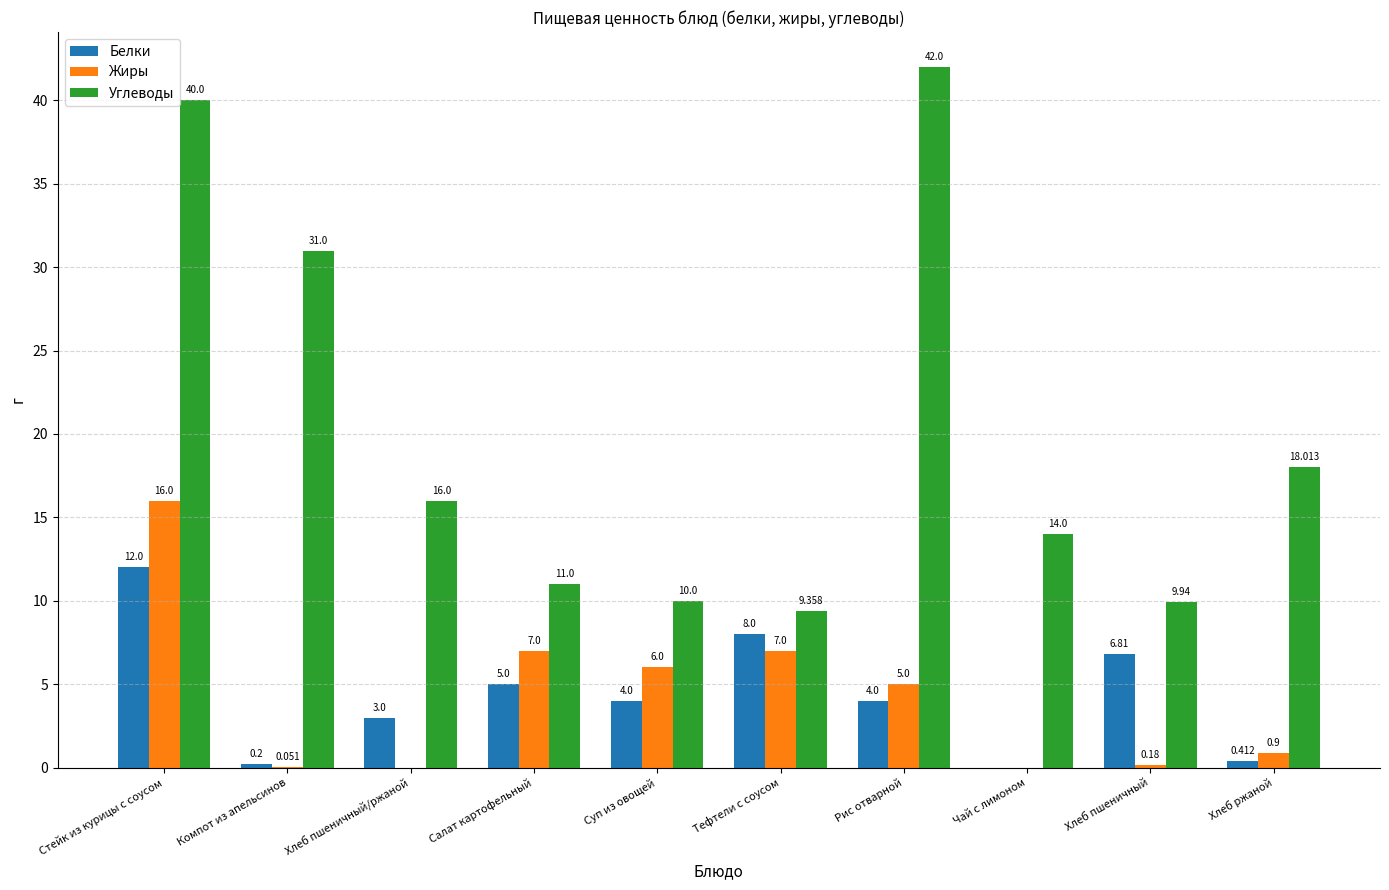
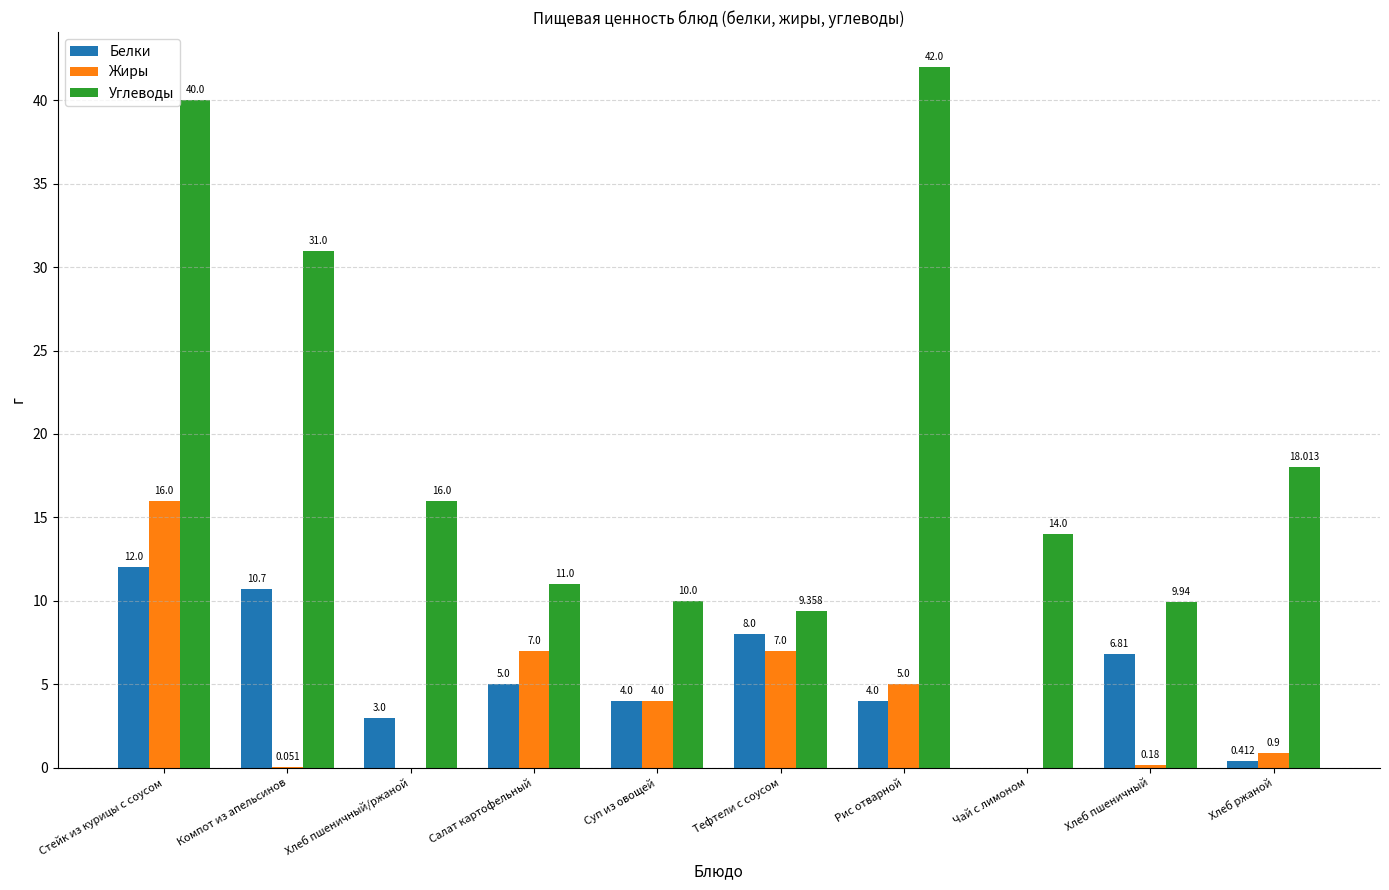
Белки, Компот из апельсинов: 0.2 -> 10.7
Жиры, Суп из овощей: 6.0 -> 4.0
